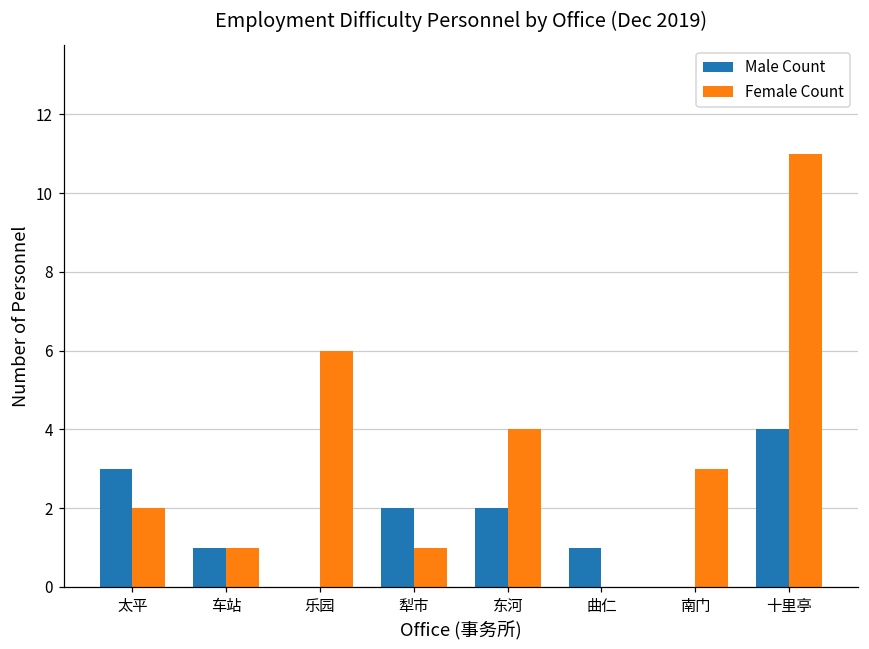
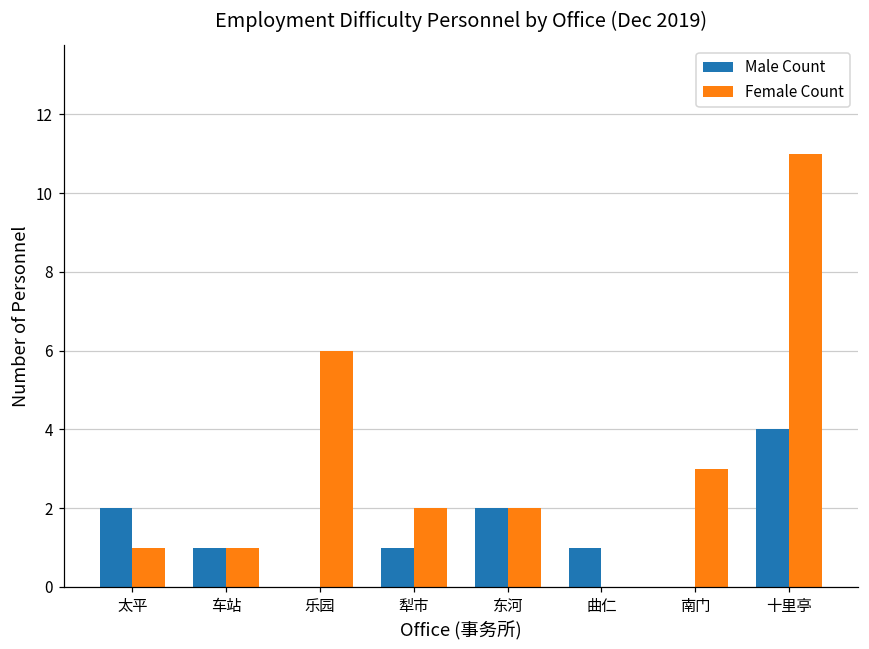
Male Count, 太平: 3 -> 2
Female Count, 太平: 2 -> 1
Male Count, 犁市: 2 -> 1
Female Count, 犁市: 1 -> 2
Female Count, 东河: 4 -> 2
